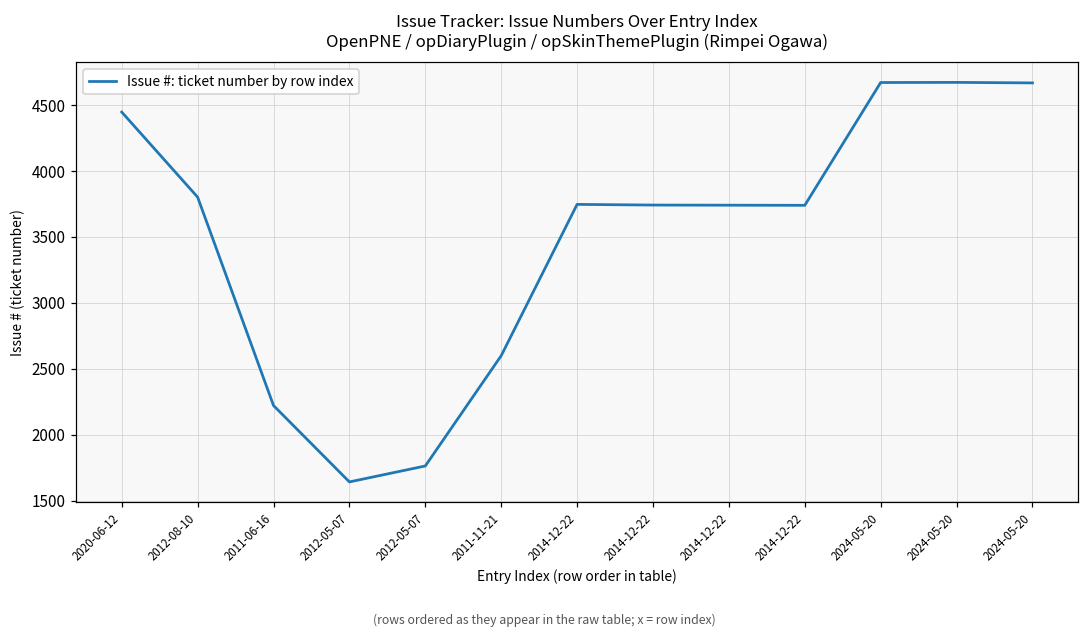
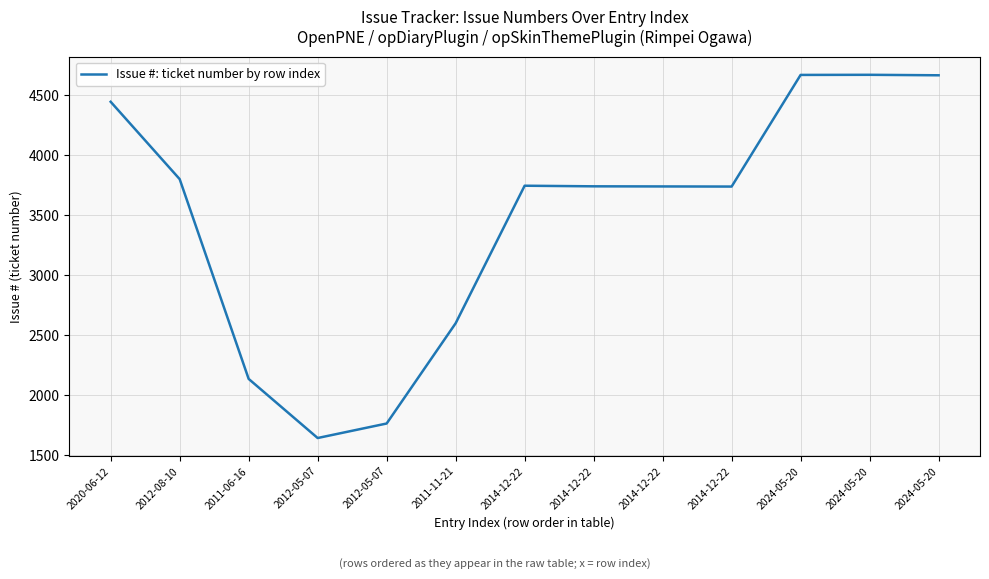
2011-06-16: 2220 -> 2140
